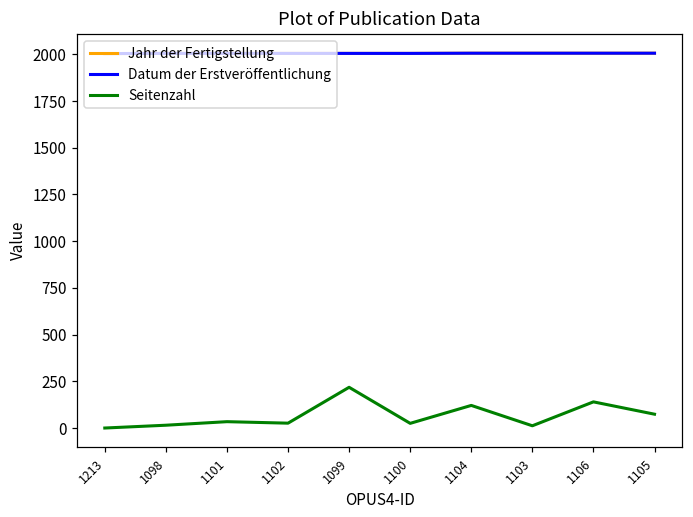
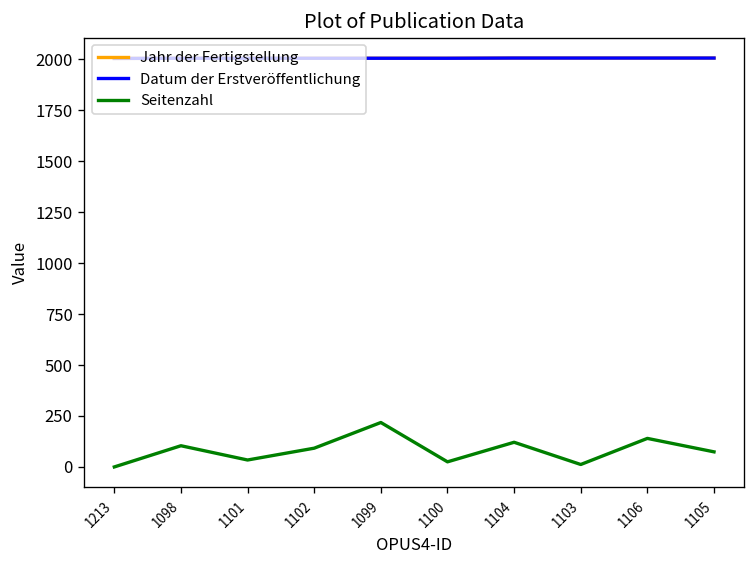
Seitenzahl, 1098: 20 -> 100
Seitenzahl, 1102: 30 -> 90
